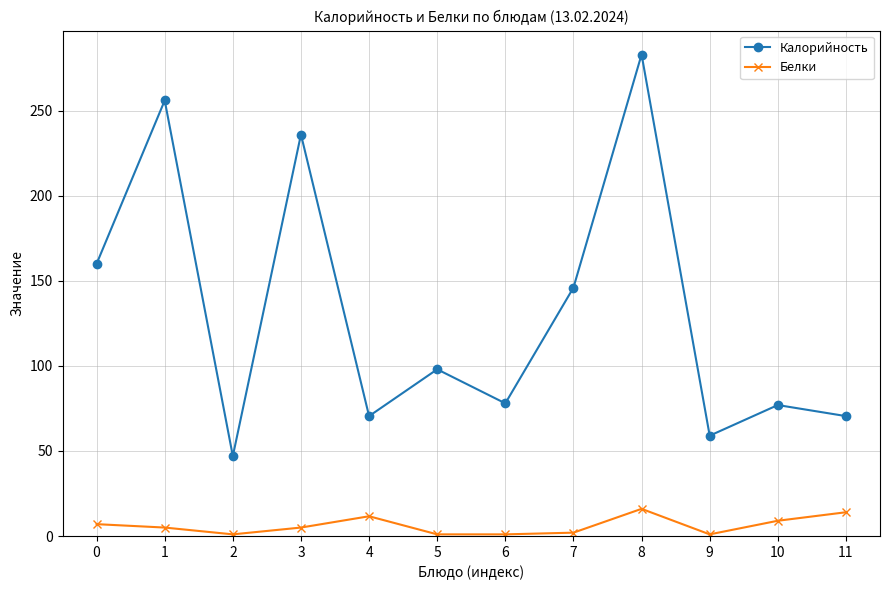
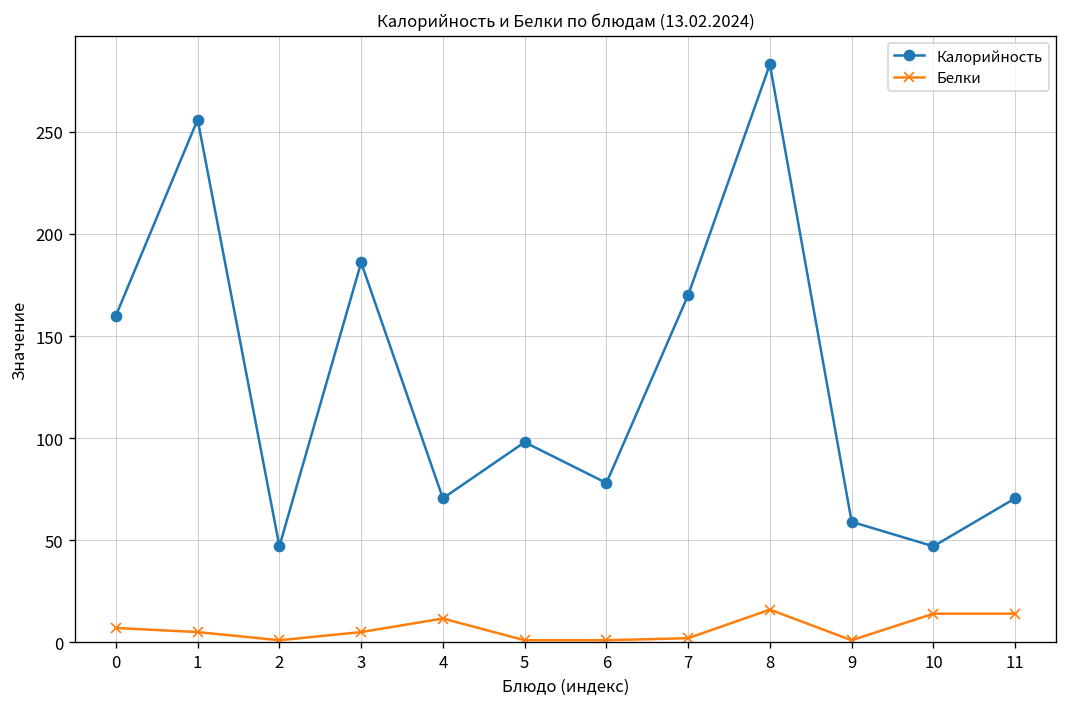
Калорийность, 3: 236 -> 186
Калорийность, 7: 146 -> 170
Калорийность, 10: 77 -> 47
Белки, 10: 9 -> 14
